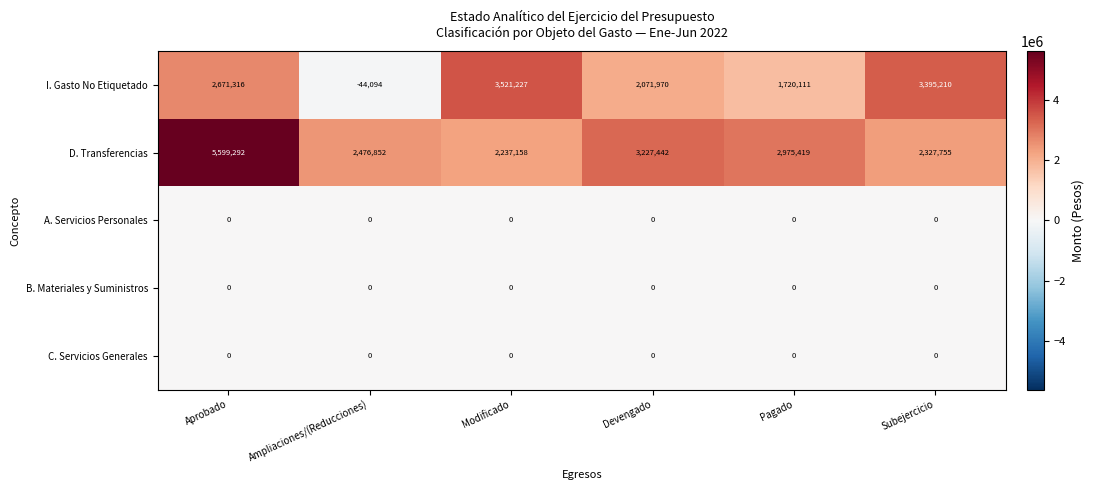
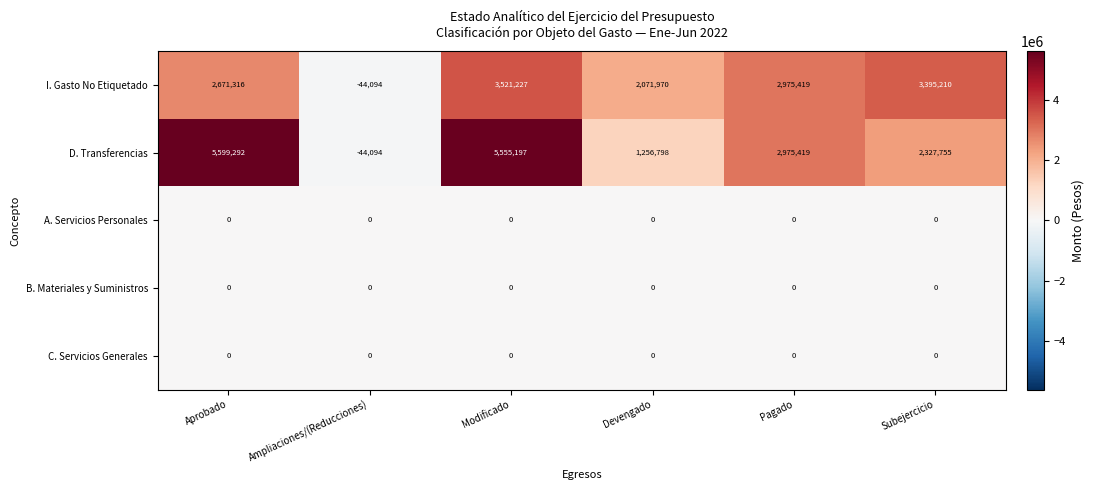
I. Gasto No Etiquetado, Pagado: 1,720,111 -> 2,975,419
D. Transferencias, Ampliaciones/(Reducciones): 2,476,852 -> -44,094
D. Transferencias, Modificado: 2,237,158 -> 5,555,197
D. Transferencias, Devengado: 3,227,442 -> 1,256,798
